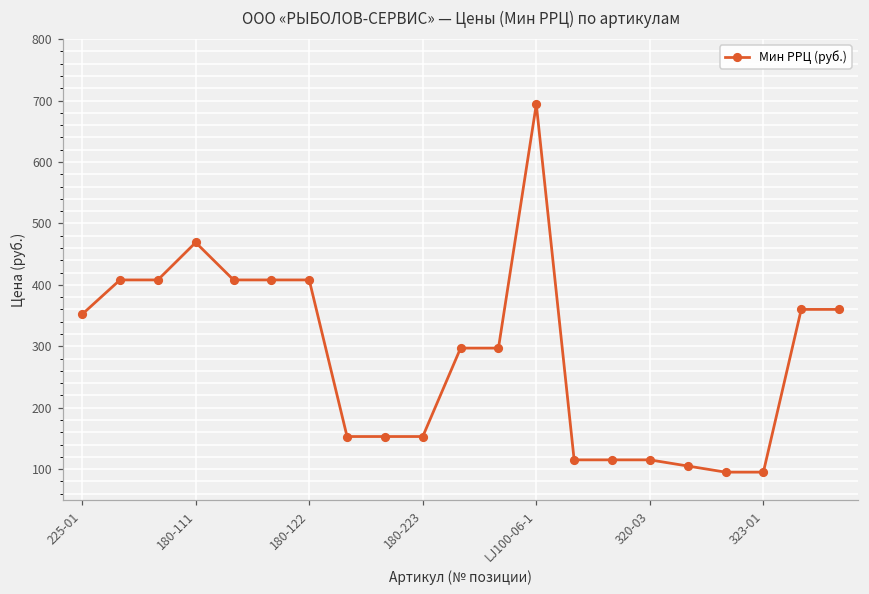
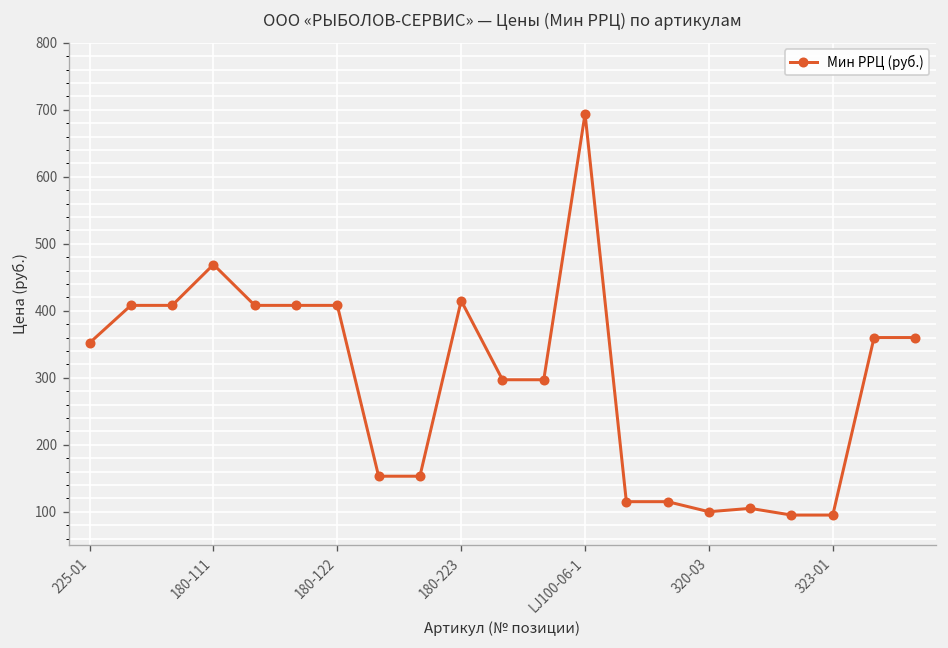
180-223: 150 -> 420
320-03: 120 -> 100
